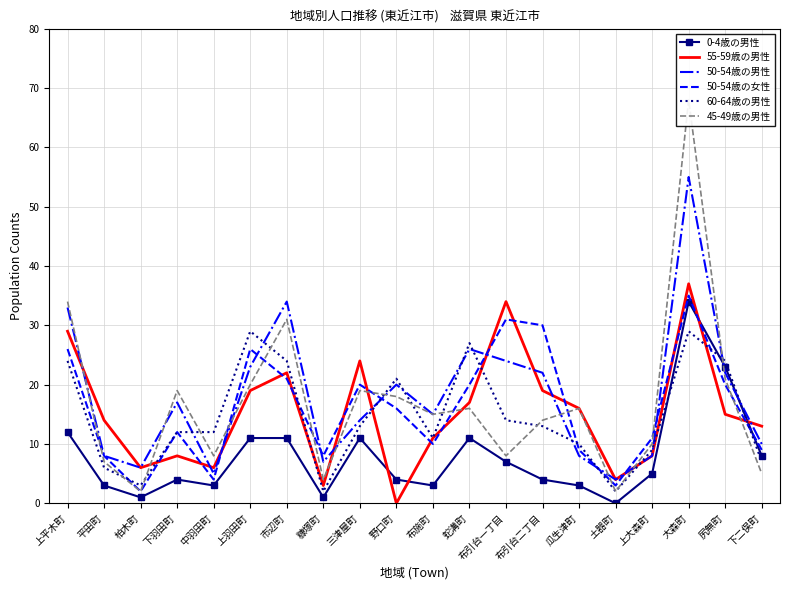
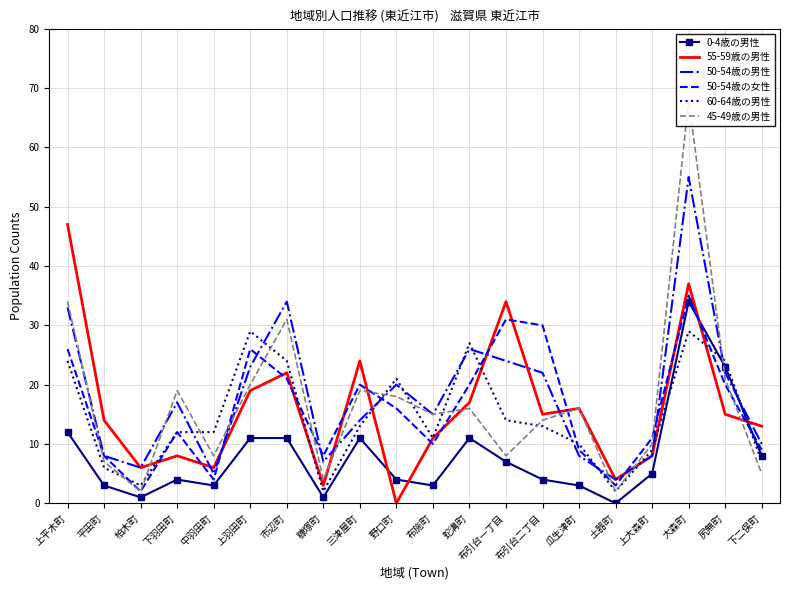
55-59歳の男性, 上平木町: 29 -> 47
55-59歳の男性, 布引台二丁目: 19 -> 15
